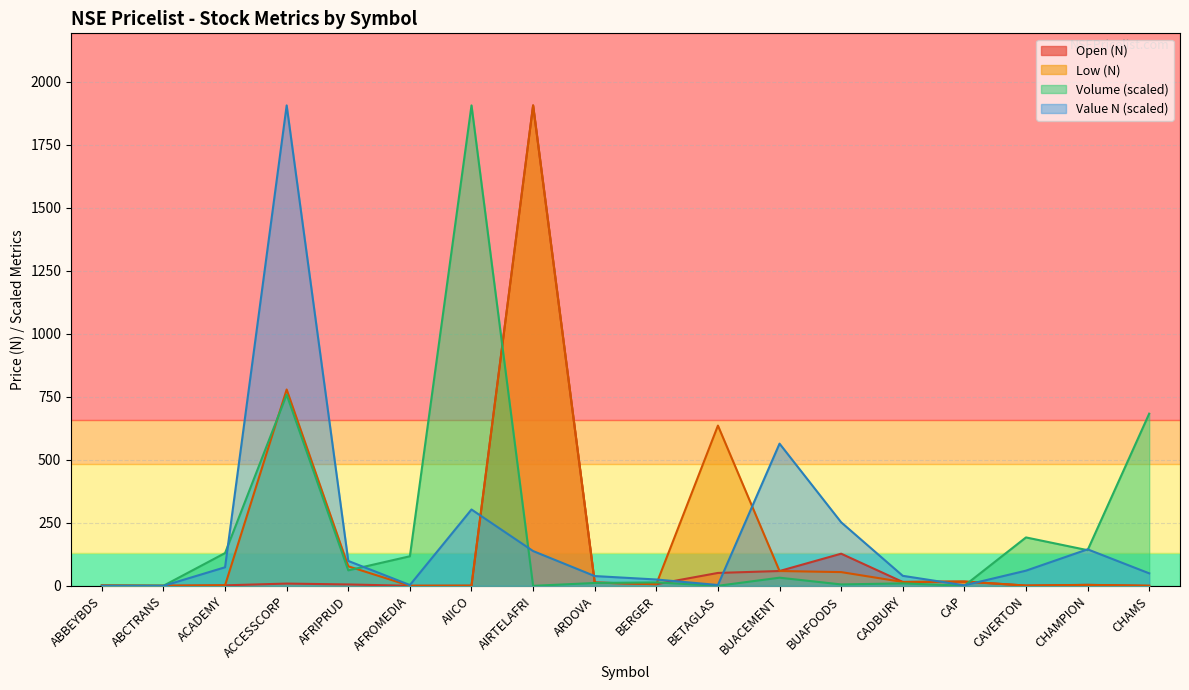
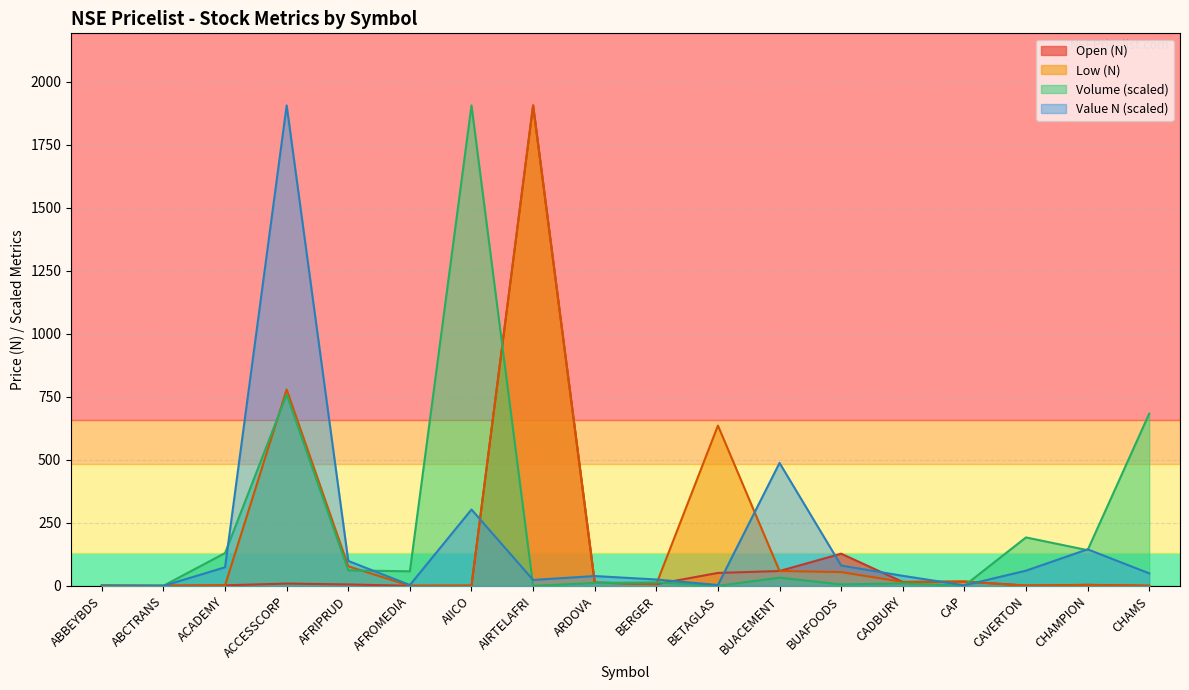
Volume (scaled), AFROMEDIA: 120 -> 60
Value N (scaled), AIRTELAFRI: 140 -> 20
Value N (scaled), BUACEMENT: 560 -> 490
Value N (scaled), BUAFOODS: 250 -> 80
